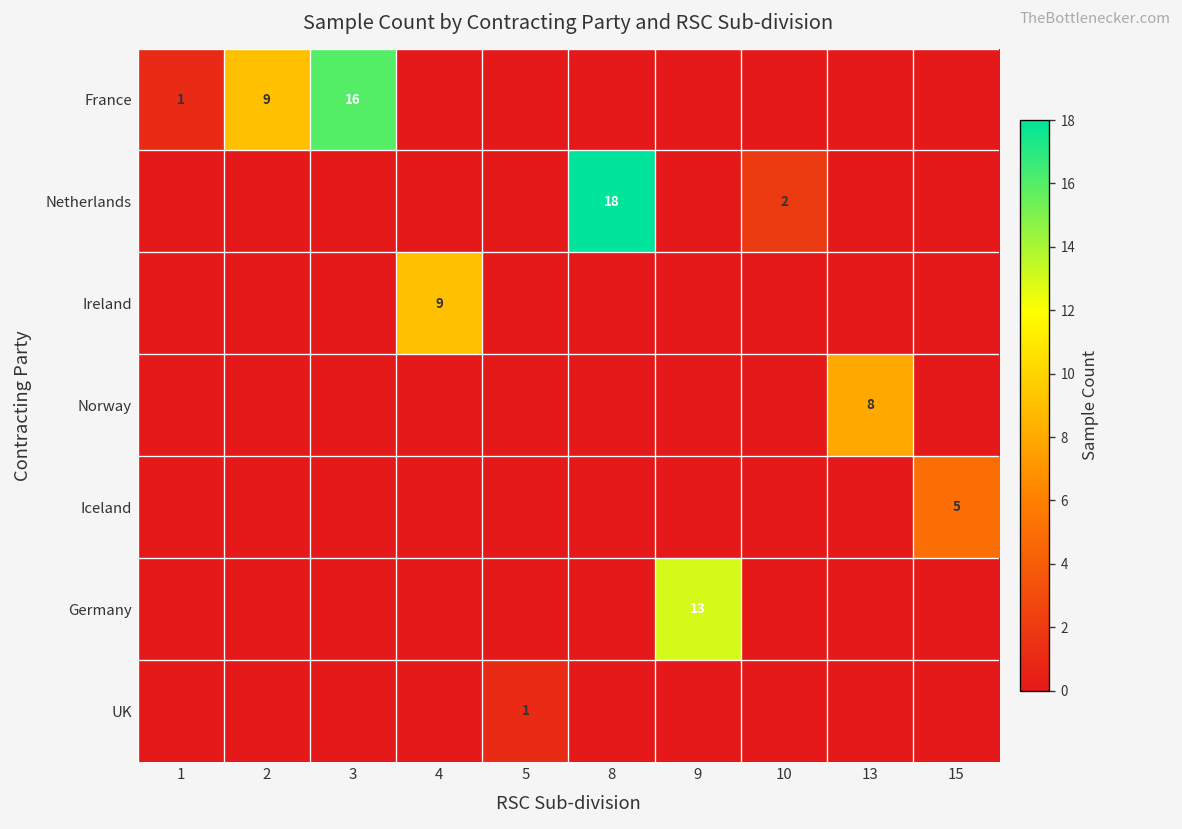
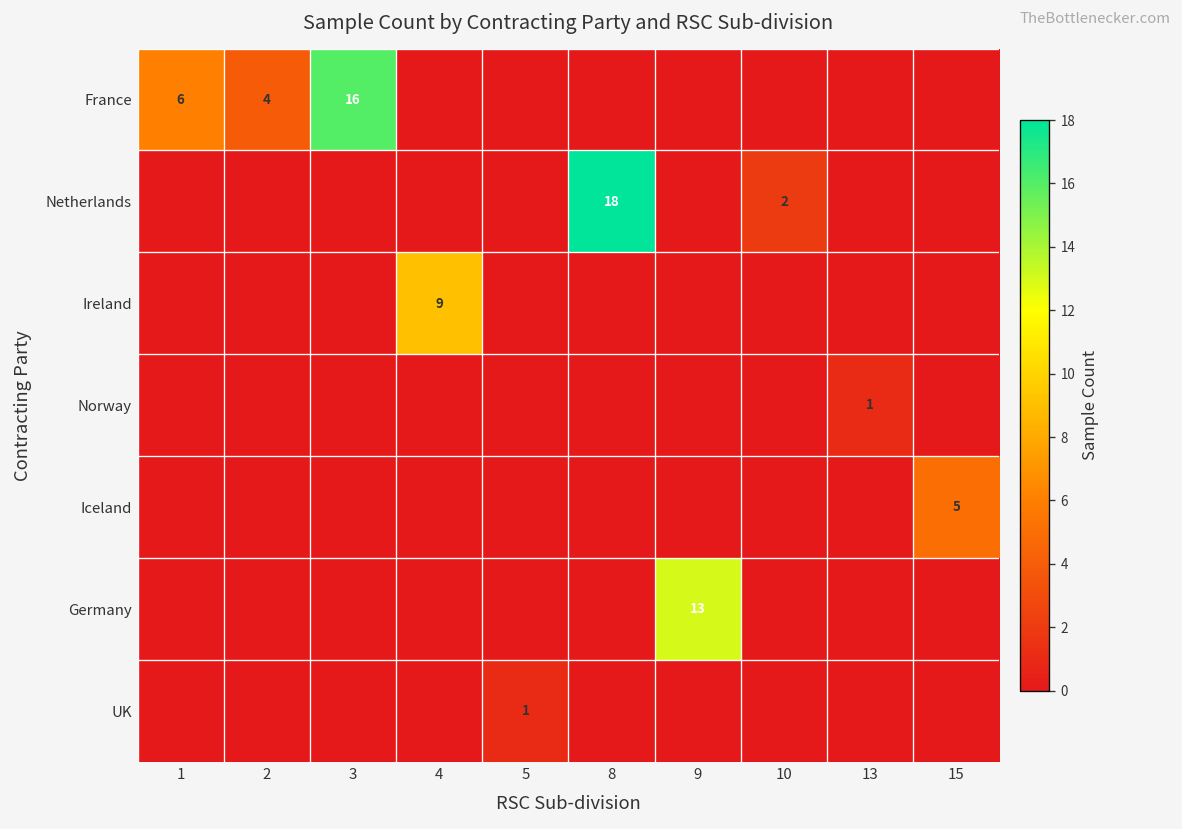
France, 1: 1 -> 6
France, 2: 9 -> 4
Norway, 13: 8 -> 1
